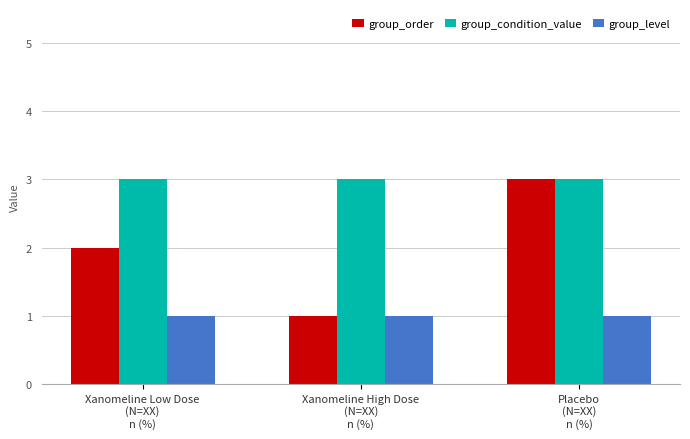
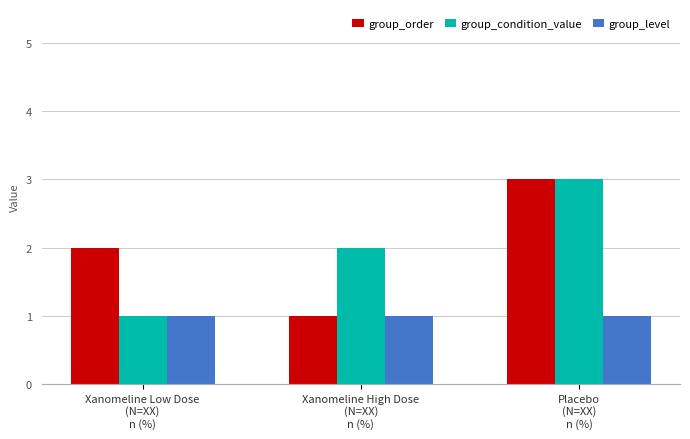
group_condition_value, Xanomeline Low Dose (N=XX) n (%): 3 -> 1
group_condition_value, Xanomeline High Dose (N=XX) n (%): 3 -> 2
